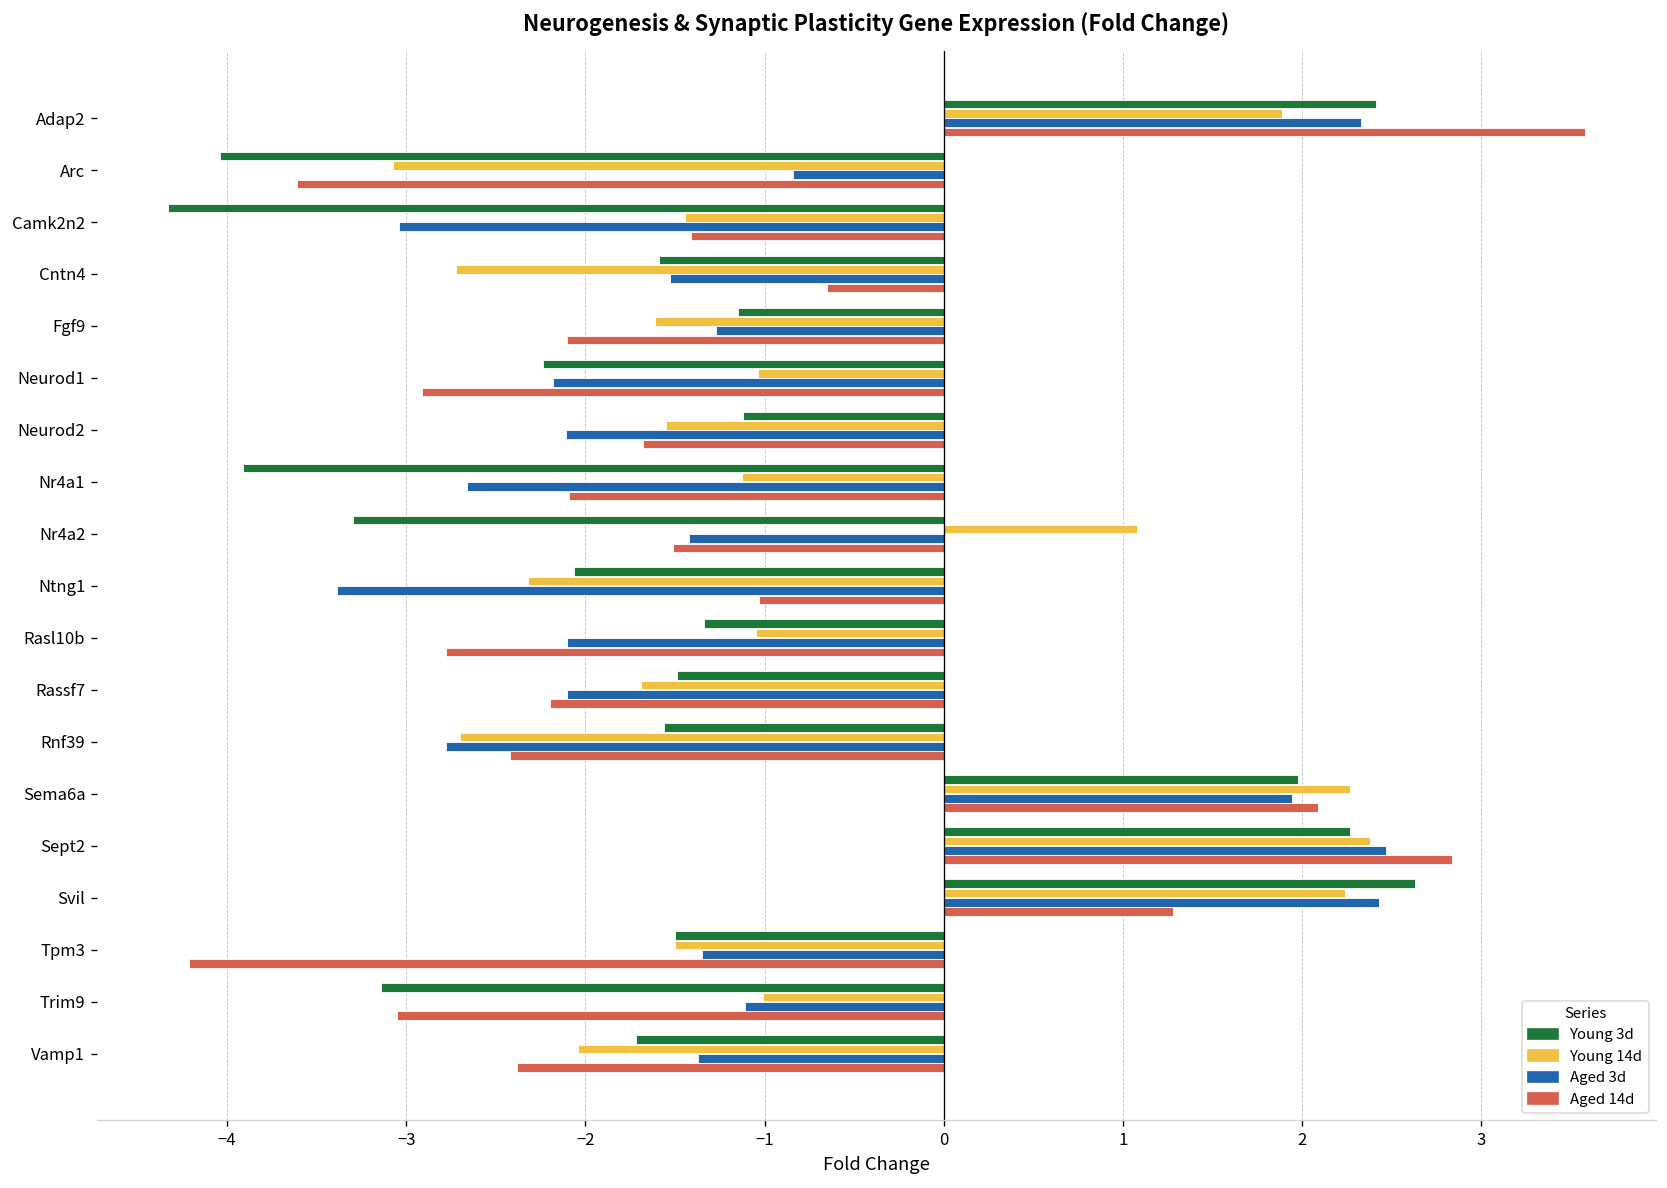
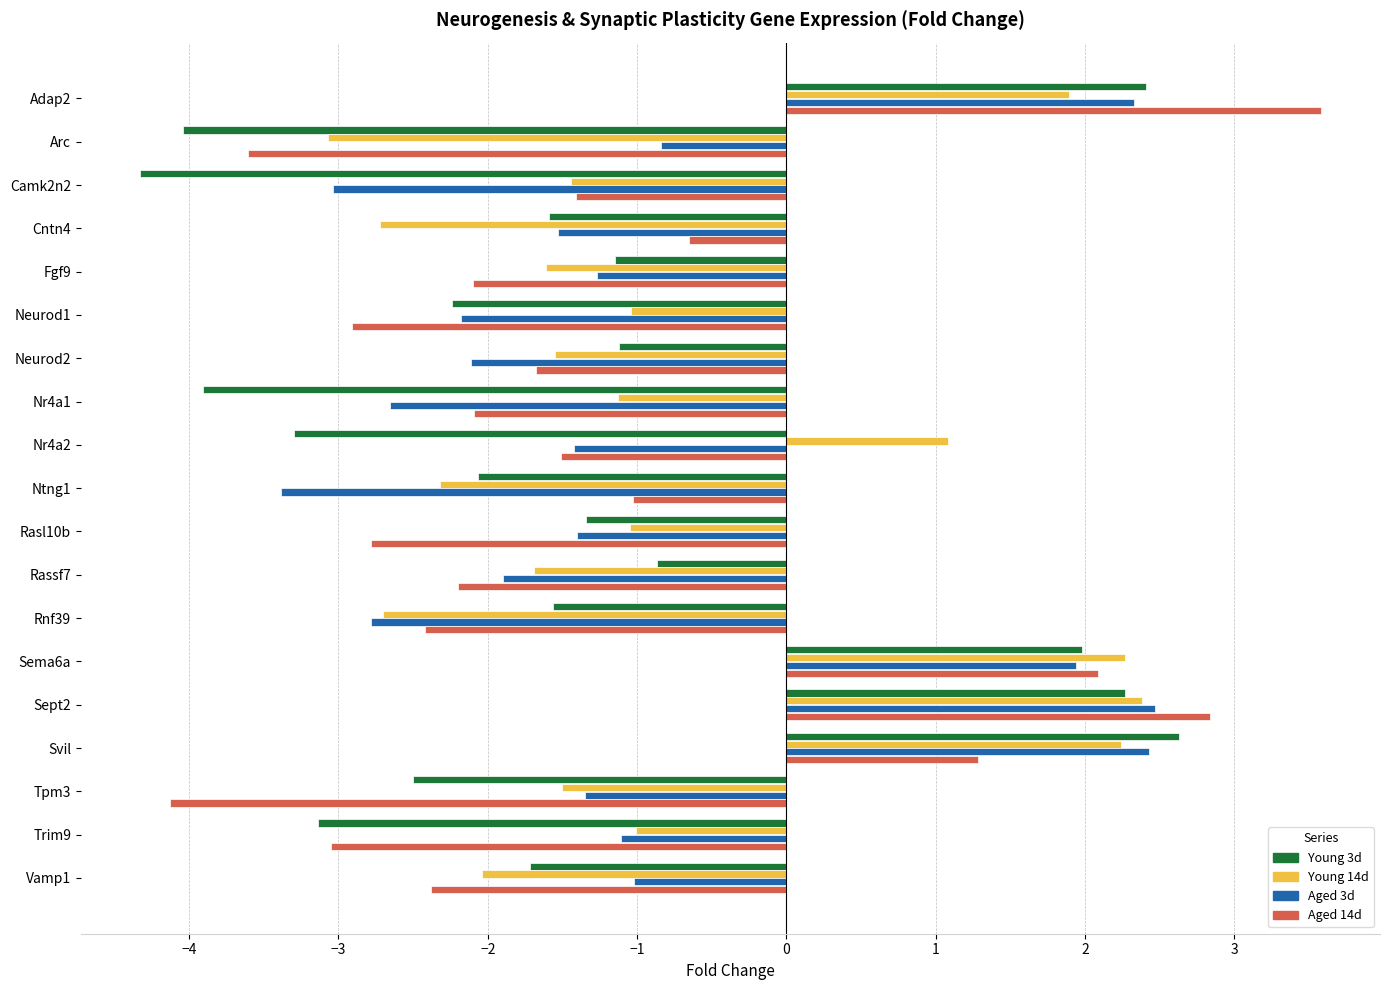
Aged 3d, Rasl10b: -2.1 -> -1.4
Young 3d, Rassf7: -1.49 -> -0.87
Aged 3d, Rassf7: -2.1 -> -1.9
Young 3d, Tpm3: -1.5 -> -2.5
Aged 14d, Tpm3: -4.21 -> -4.13
Aged 3d, Vamp1: -1.37 -> -1.02
